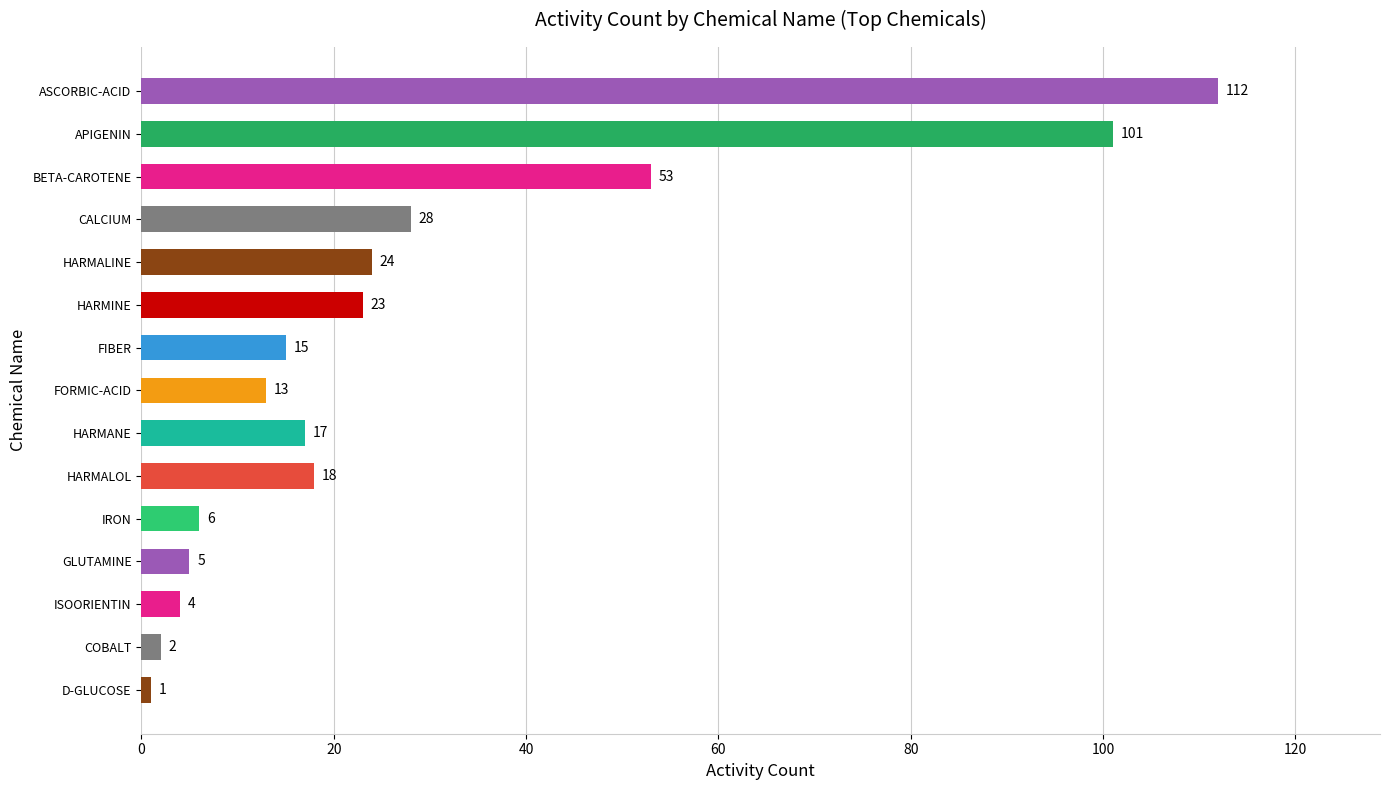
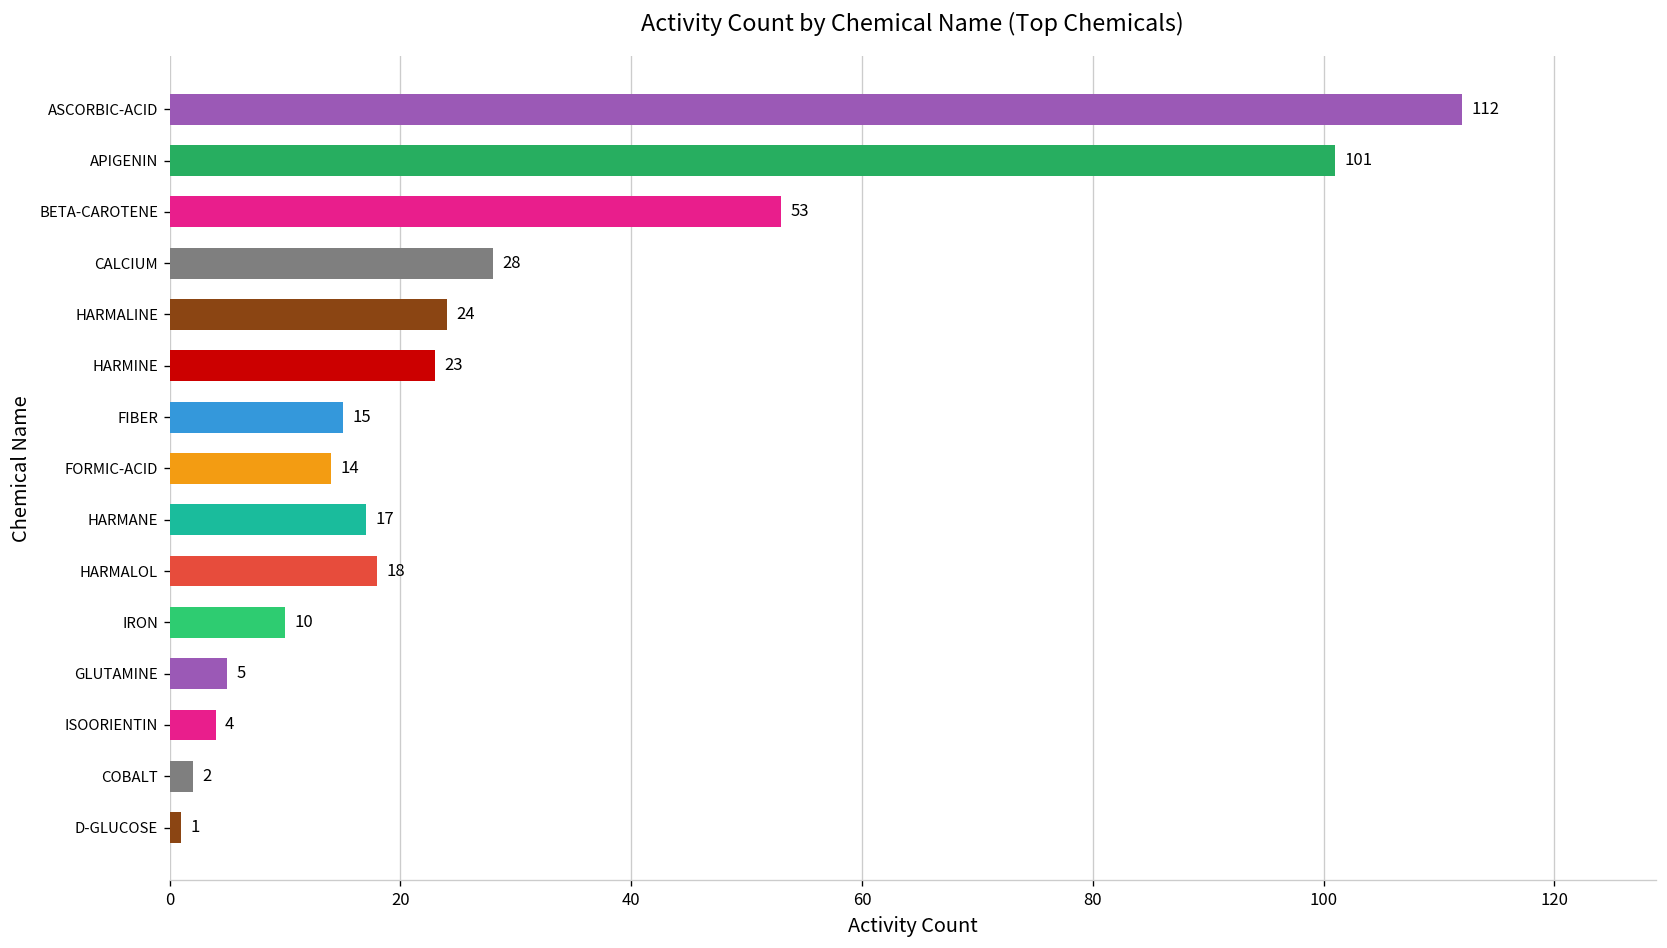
FORMIC-ACID: 13 -> 14
IRON: 6 -> 10
